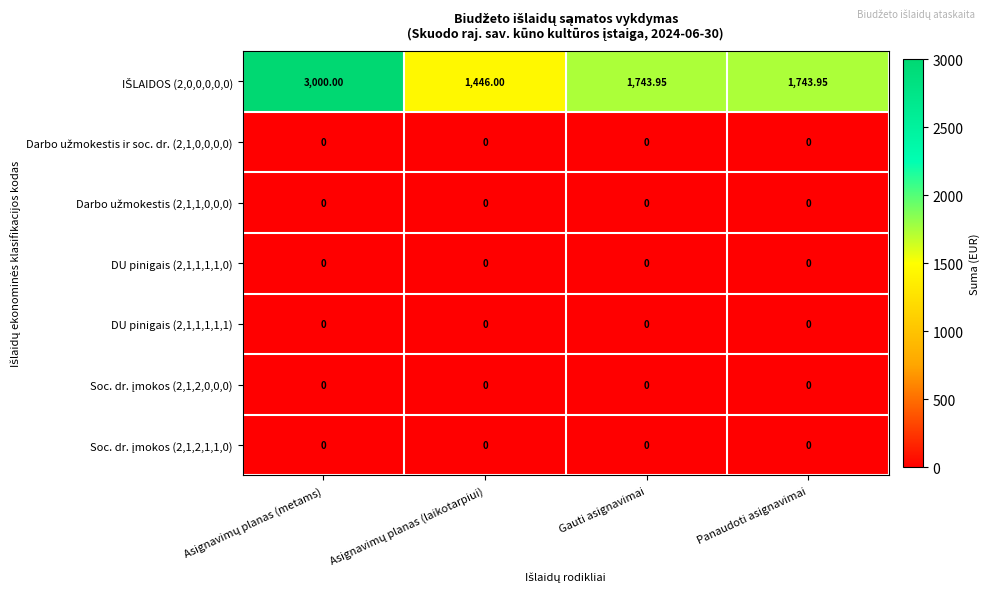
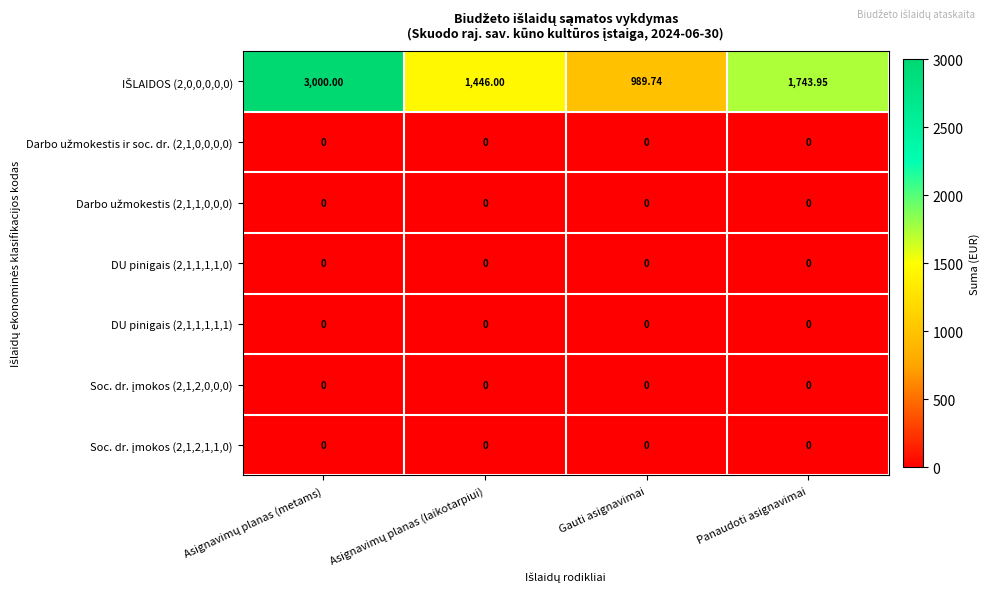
IŠLAIDOS (2,0,0,0,0,0), Gauti asignavimai: 1,743.95 -> 989.74
